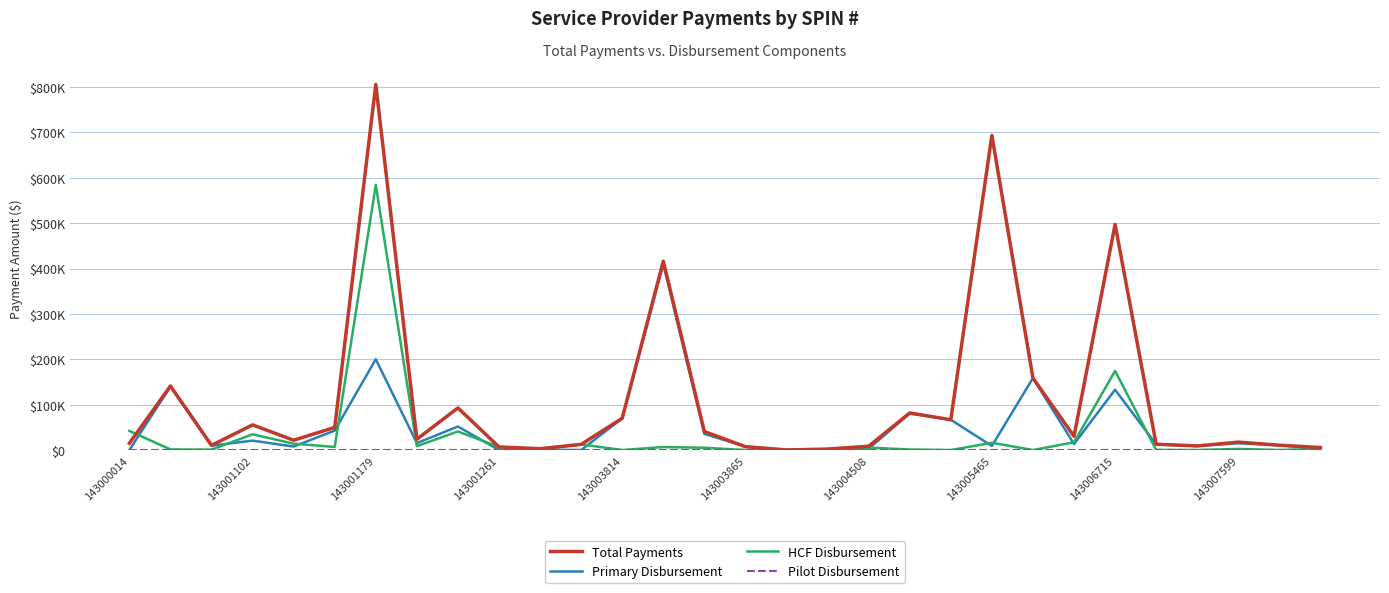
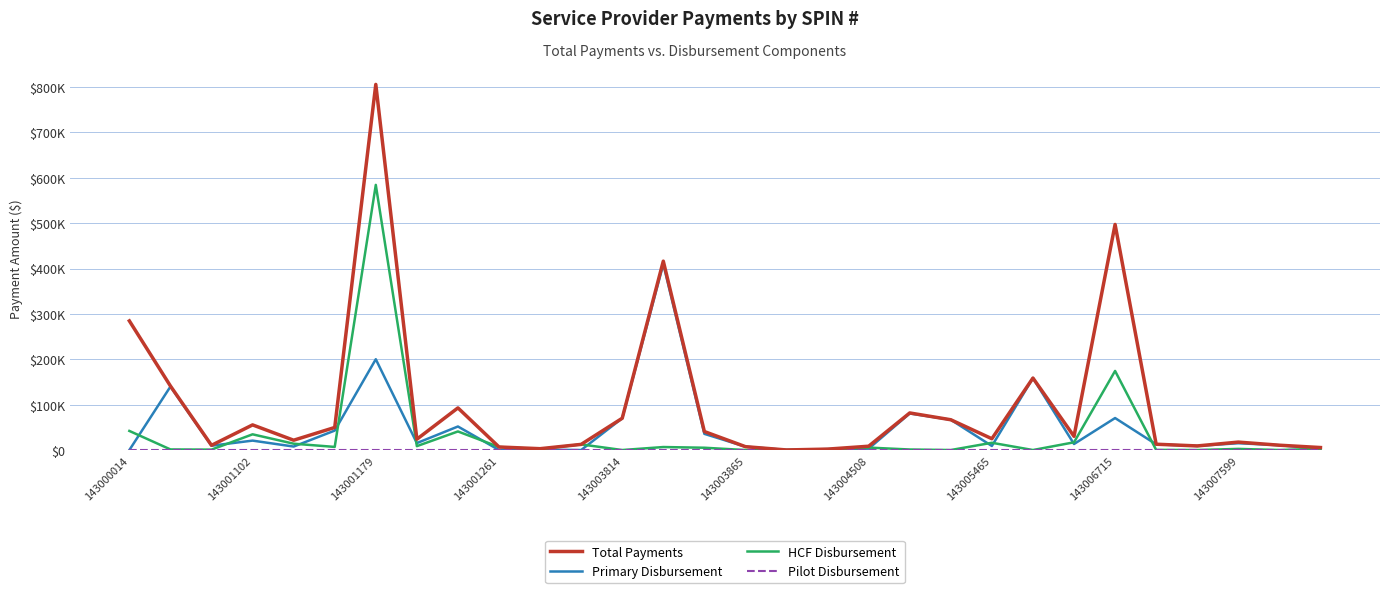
Total Payments, 143000014: $10000 -> $280000
Total Payments, 143005465: $690000 -> $20000
Primary Disbursement, 143006715: $130000 -> $70000
